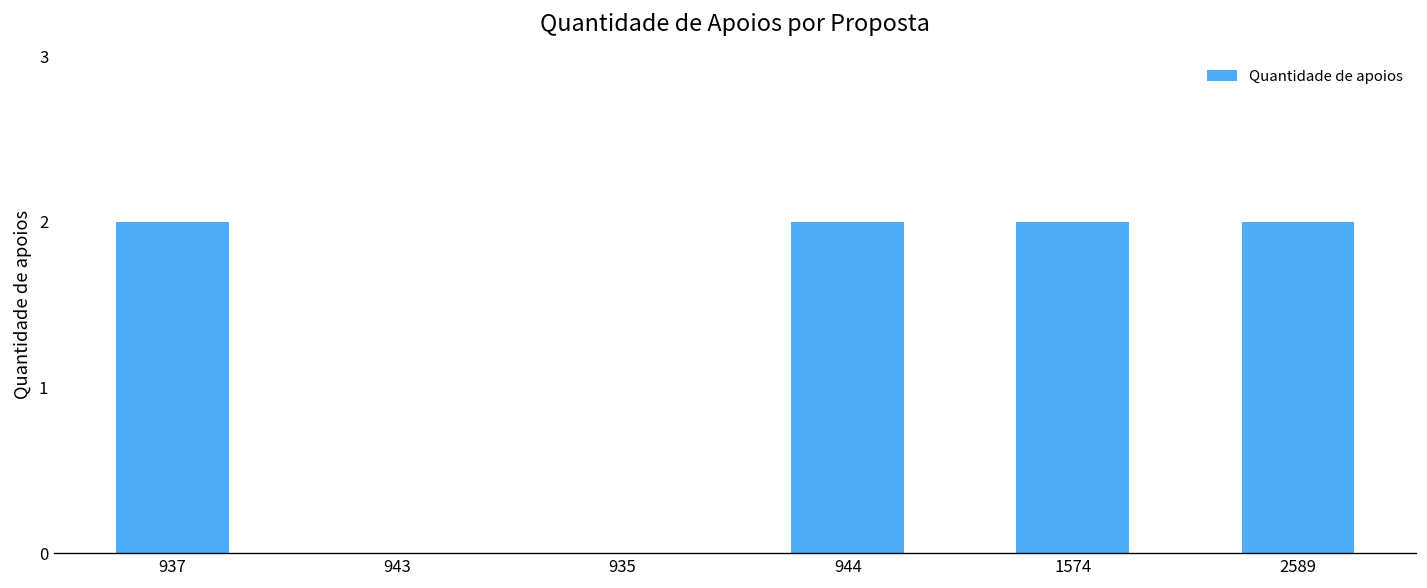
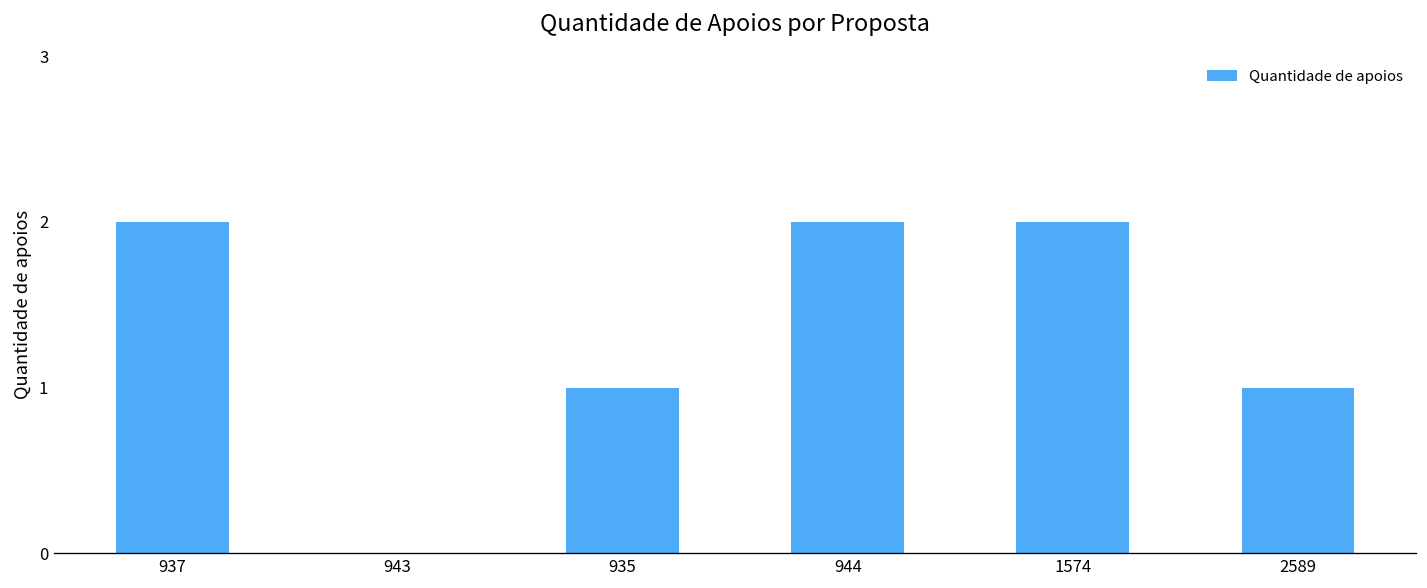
935: 0 -> 1
2589: 2 -> 1
